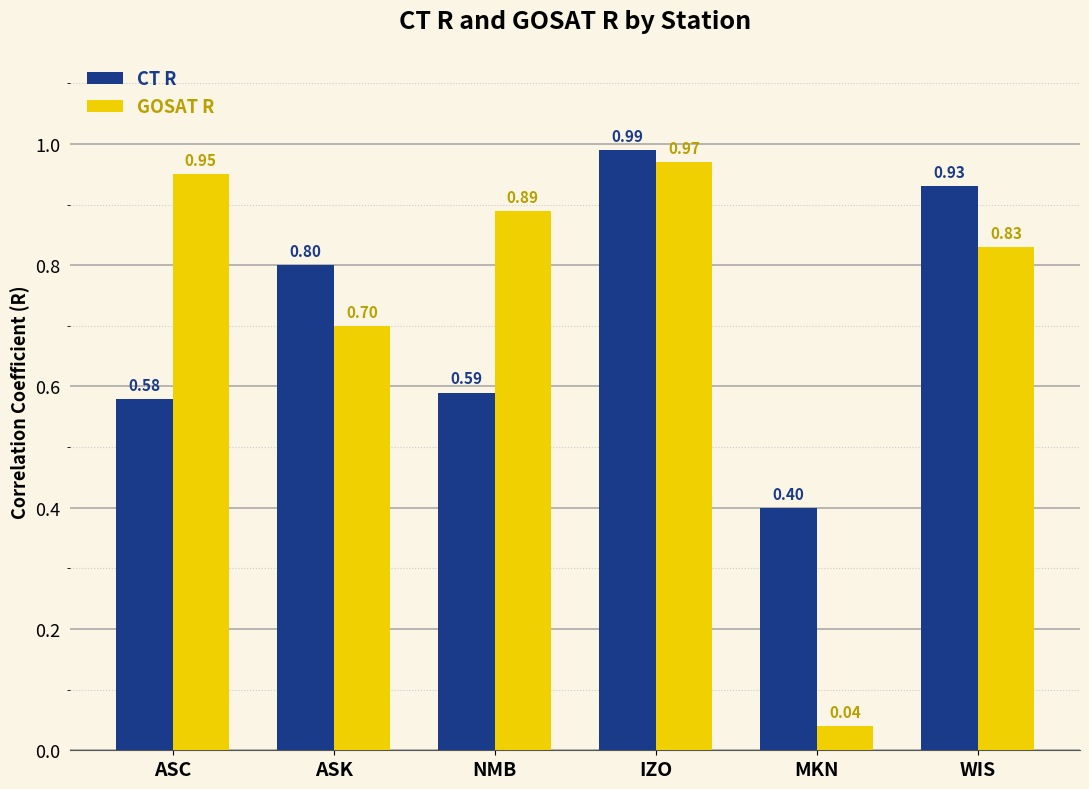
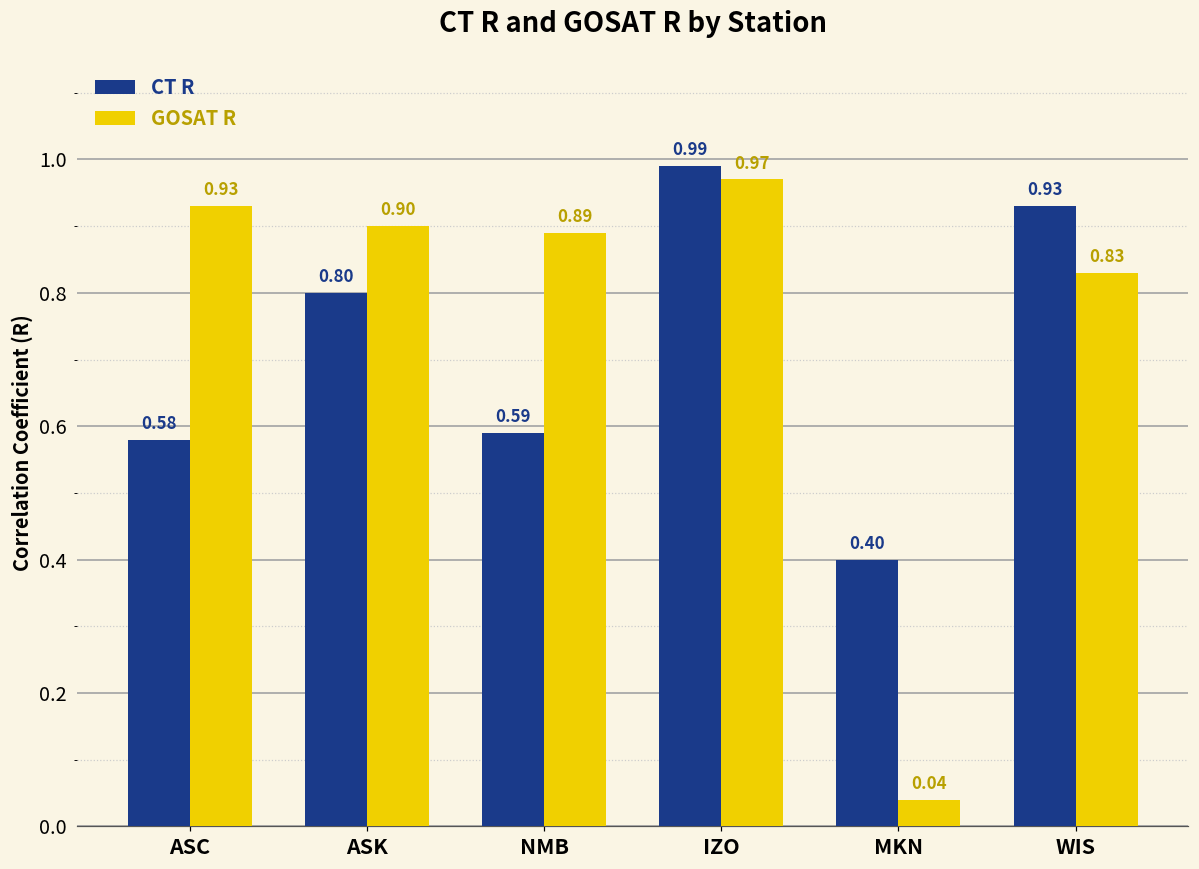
GOSAT R, ASC: 0.95 -> 0.93
GOSAT R, ASK: 0.70 -> 0.90
